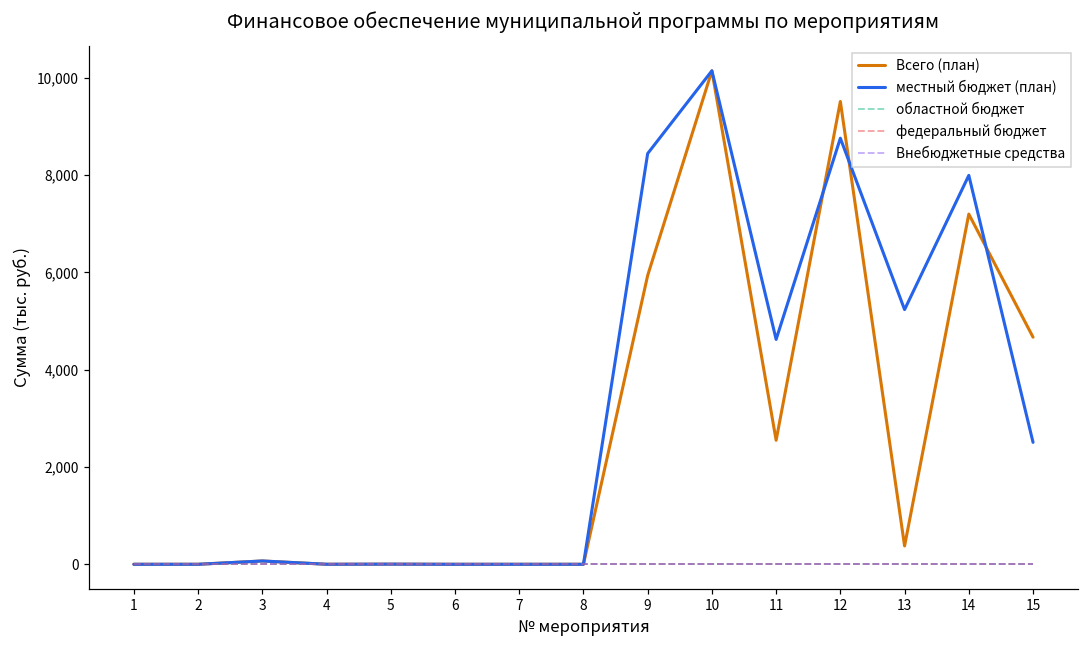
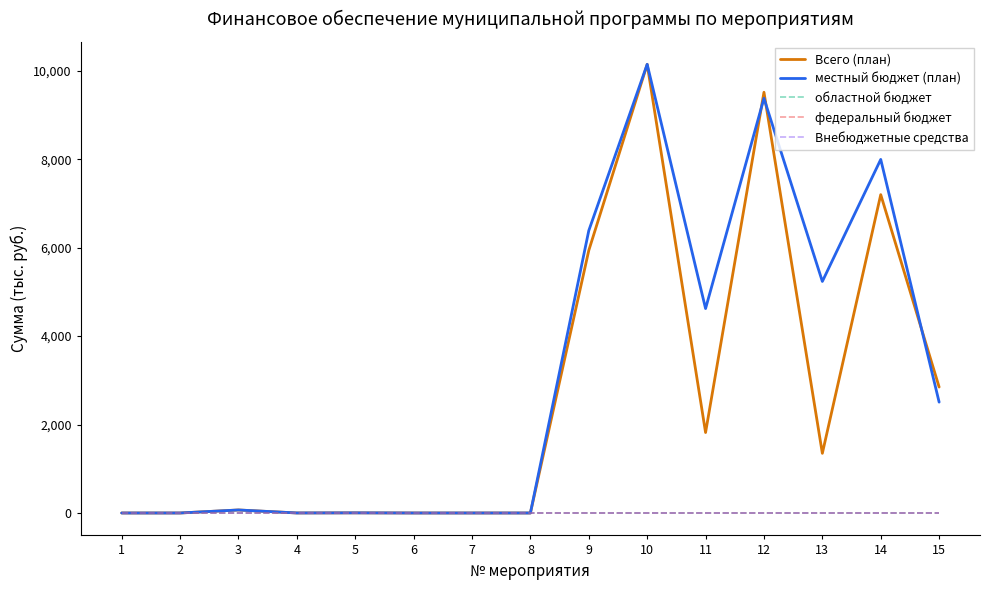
местный бюджет (план), 9: 8,400 -> 6,400
Всего (план), 11: 2,500 -> 1,800
местный бюджет (план), 12: 8,800 -> 9,400
Всего (план), 13: 400 -> 1,300
Всего (план), 15: 4,700 -> 2,800
